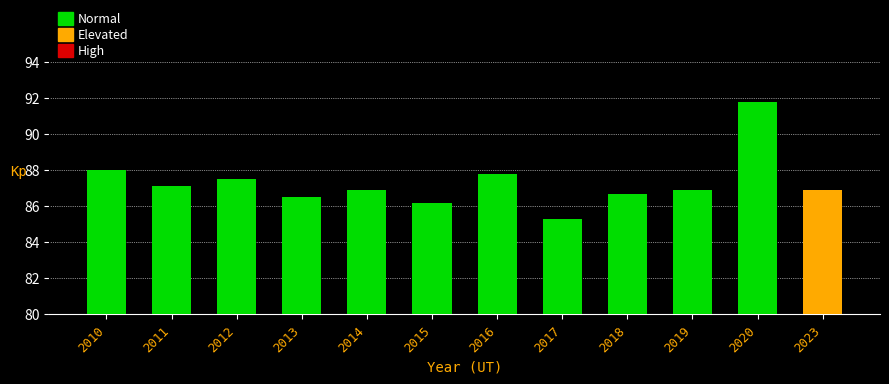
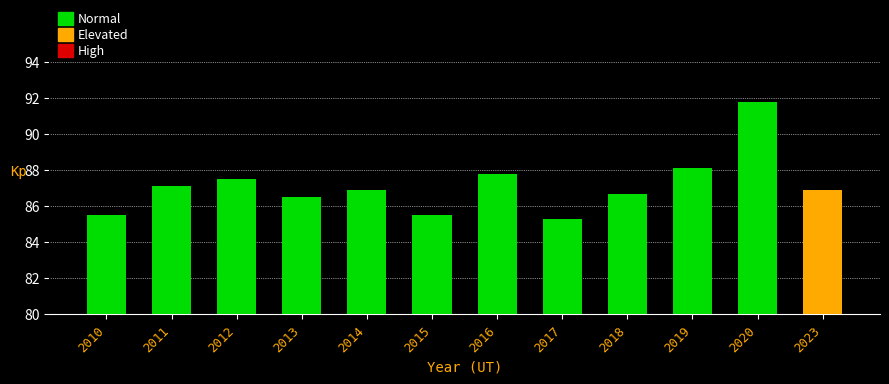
2010: 88.0 -> 85.5
2015: 86.2 -> 85.5
2019: 86.9 -> 88.1
